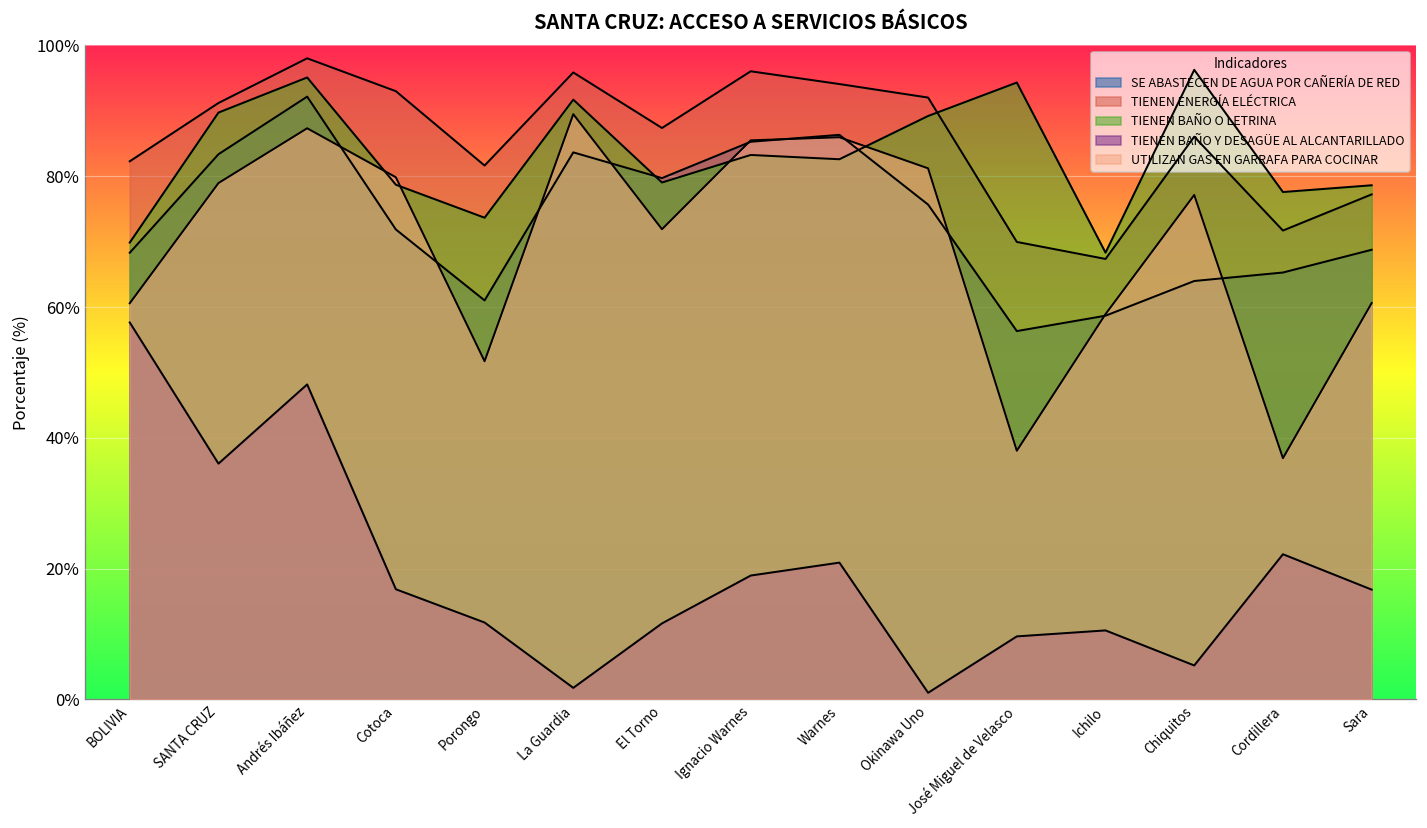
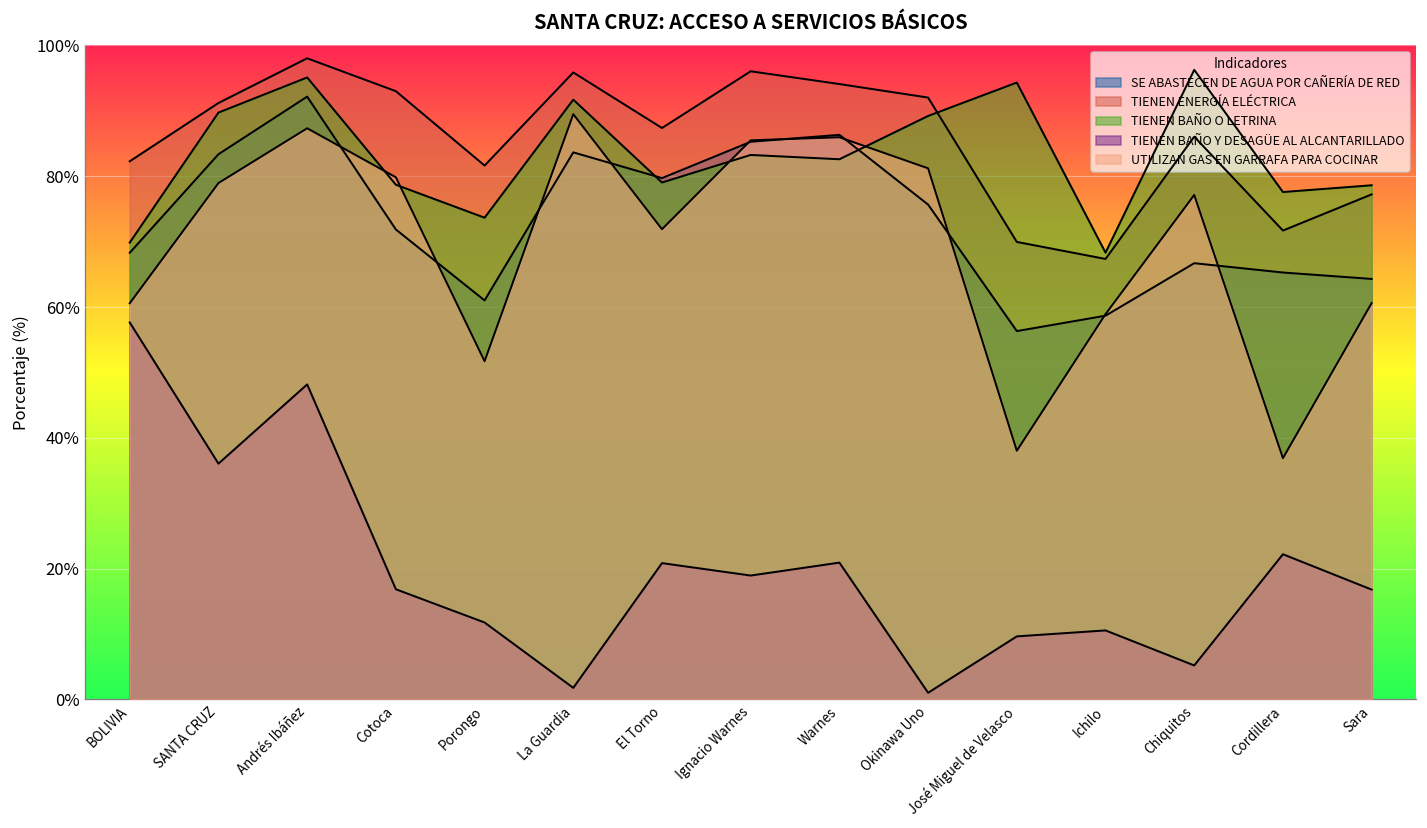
TIENEN BAÑO Y DESAGÜE AL ALCANTARILLADO, El Torno: 12% -> 21%
SE ABASTECEN DE AGUA POR CAÑERÍA DE RED, Chiquitos: 64% -> 67%
SE ABASTECEN DE AGUA POR CAÑERÍA DE RED, Sara: 69% -> 64%
